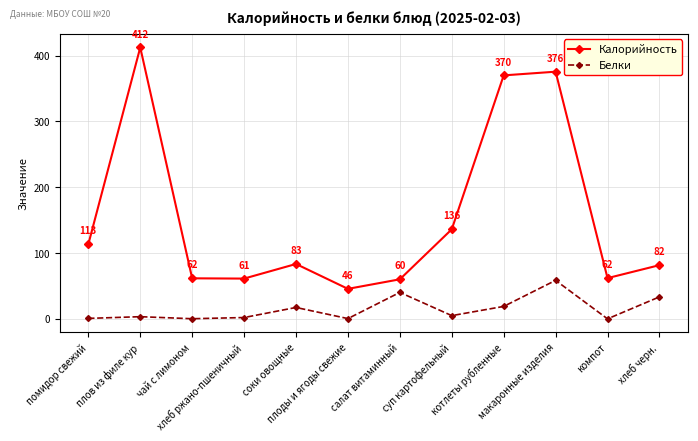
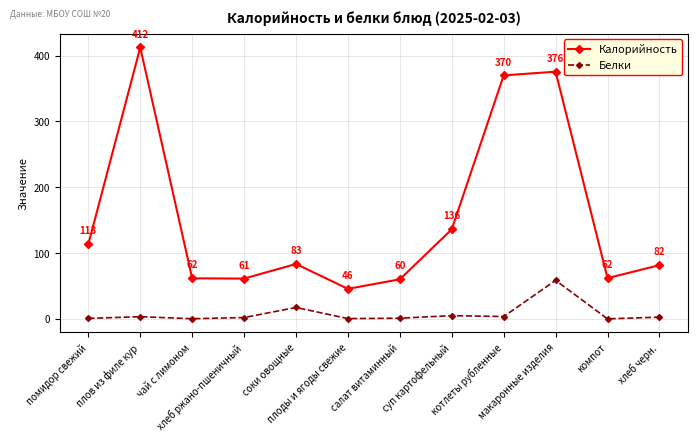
Белки, салат витаминный: 40 -> 0
Белки, котлеты рубленные: 20 -> 0
Белки, хлеб черн.: 30 -> 0
